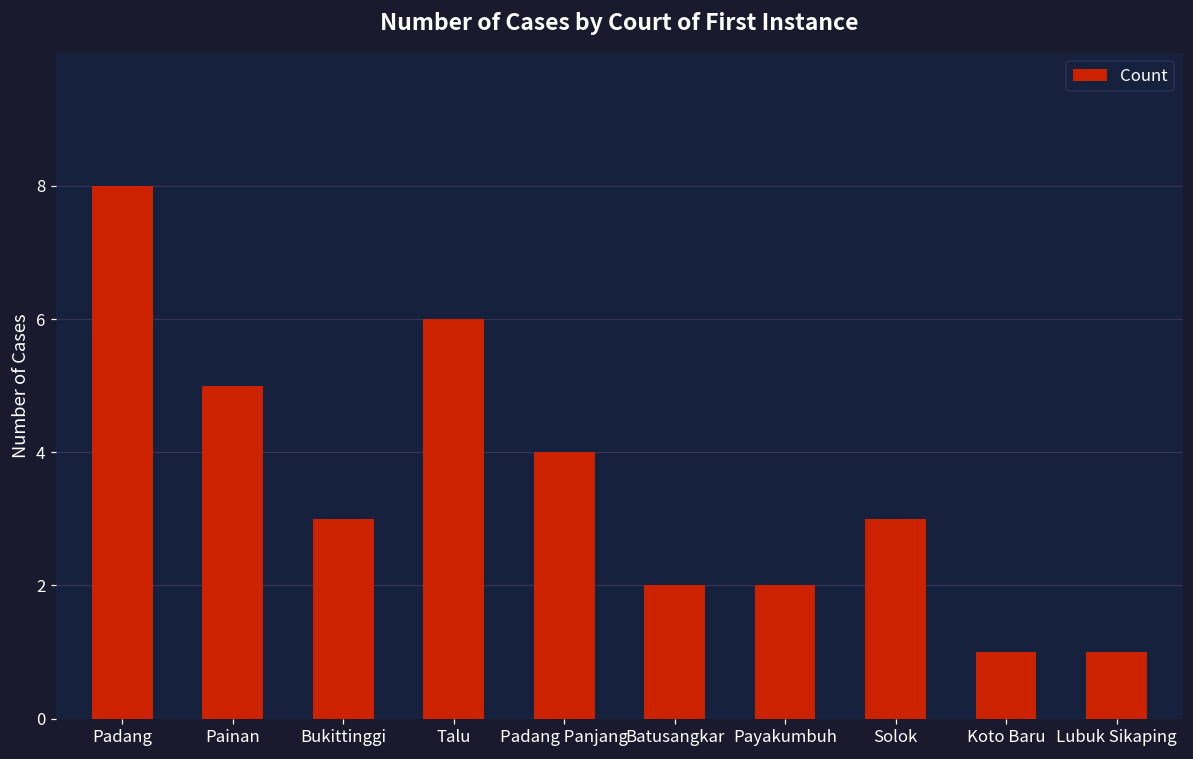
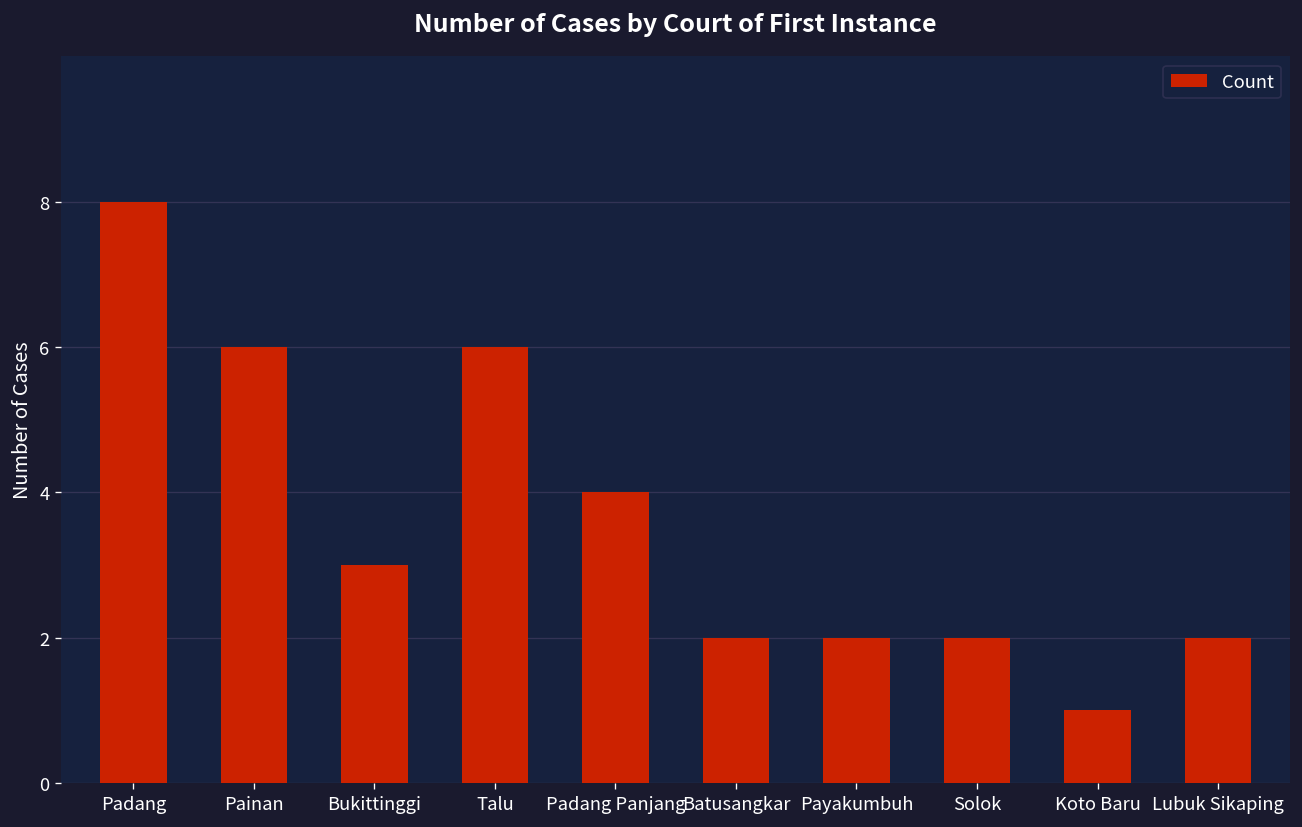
Painan: 5 -> 6
Solok: 3 -> 2
Lubuk Sikaping: 1 -> 2
